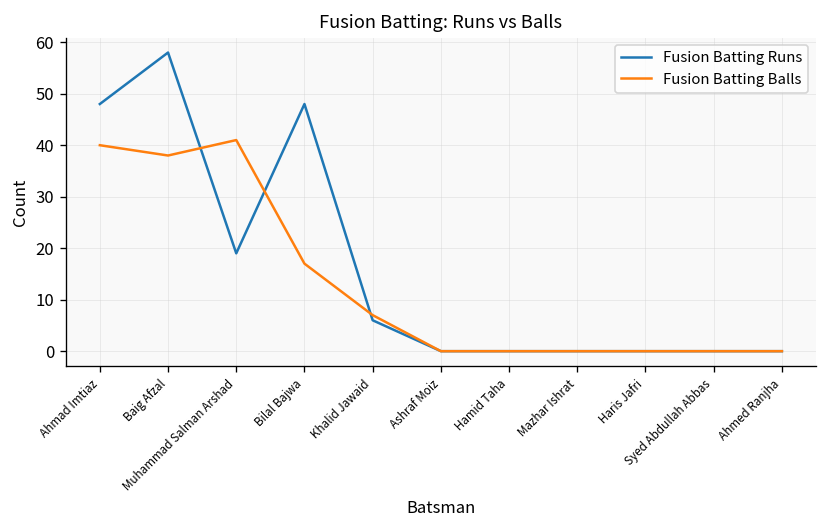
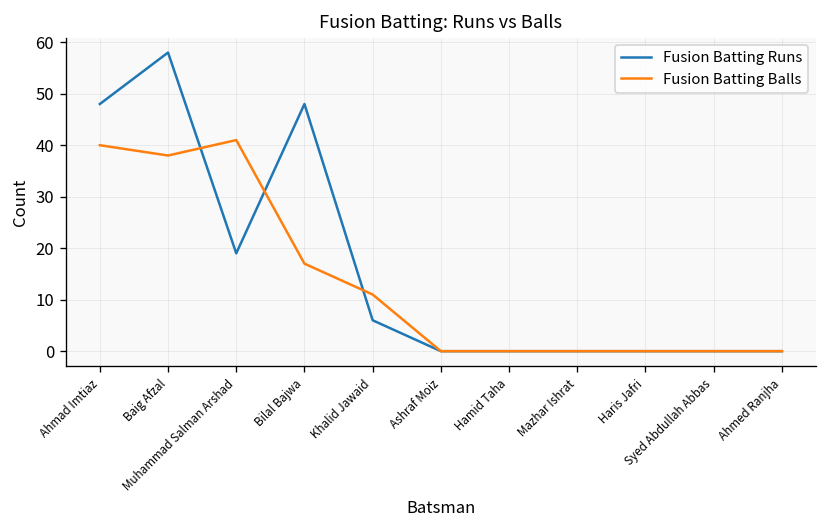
Fusion Batting Balls, Khalid Jawaid: 7 -> 11
